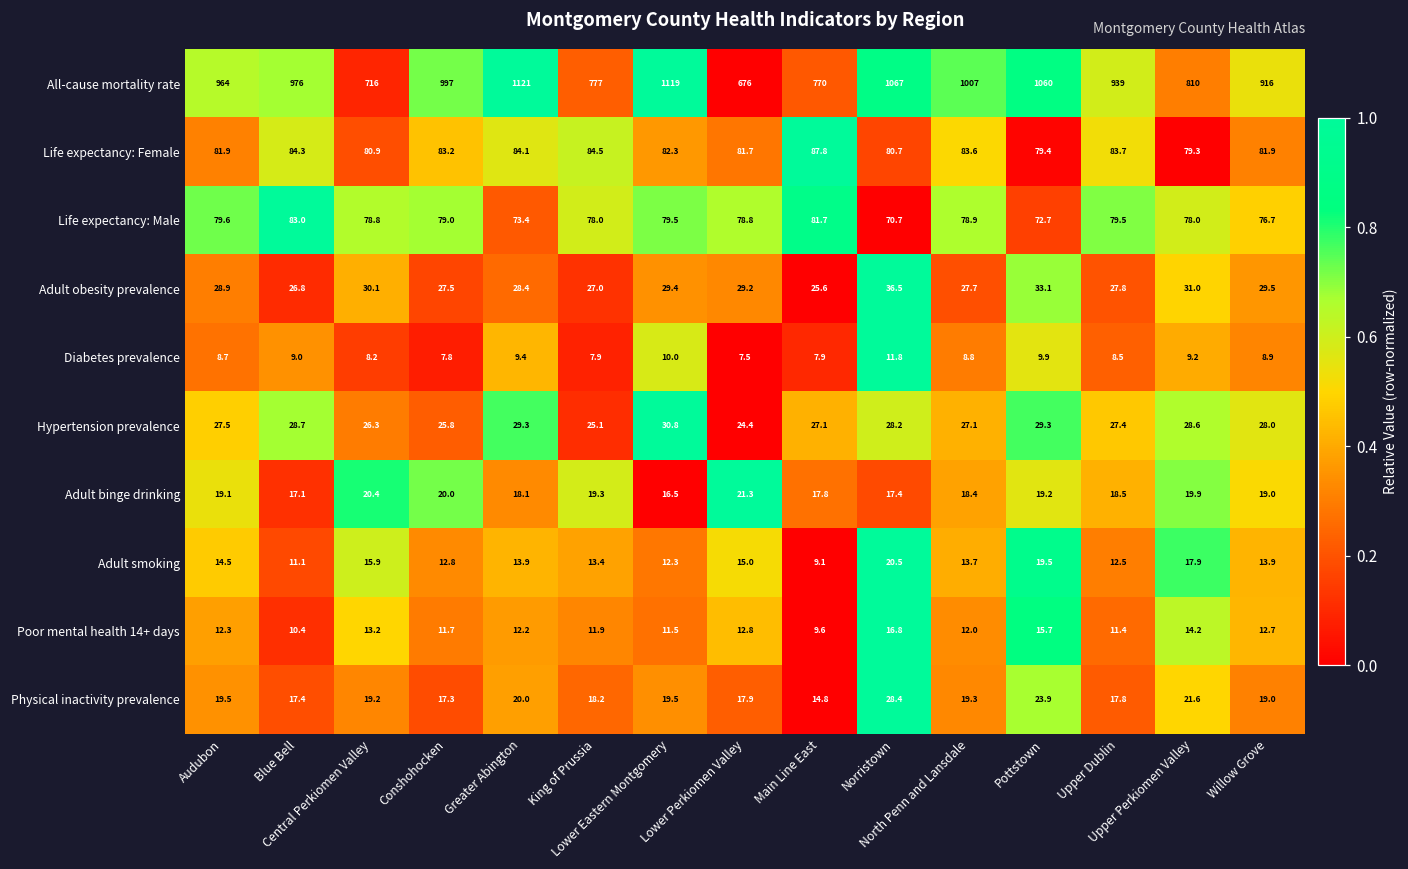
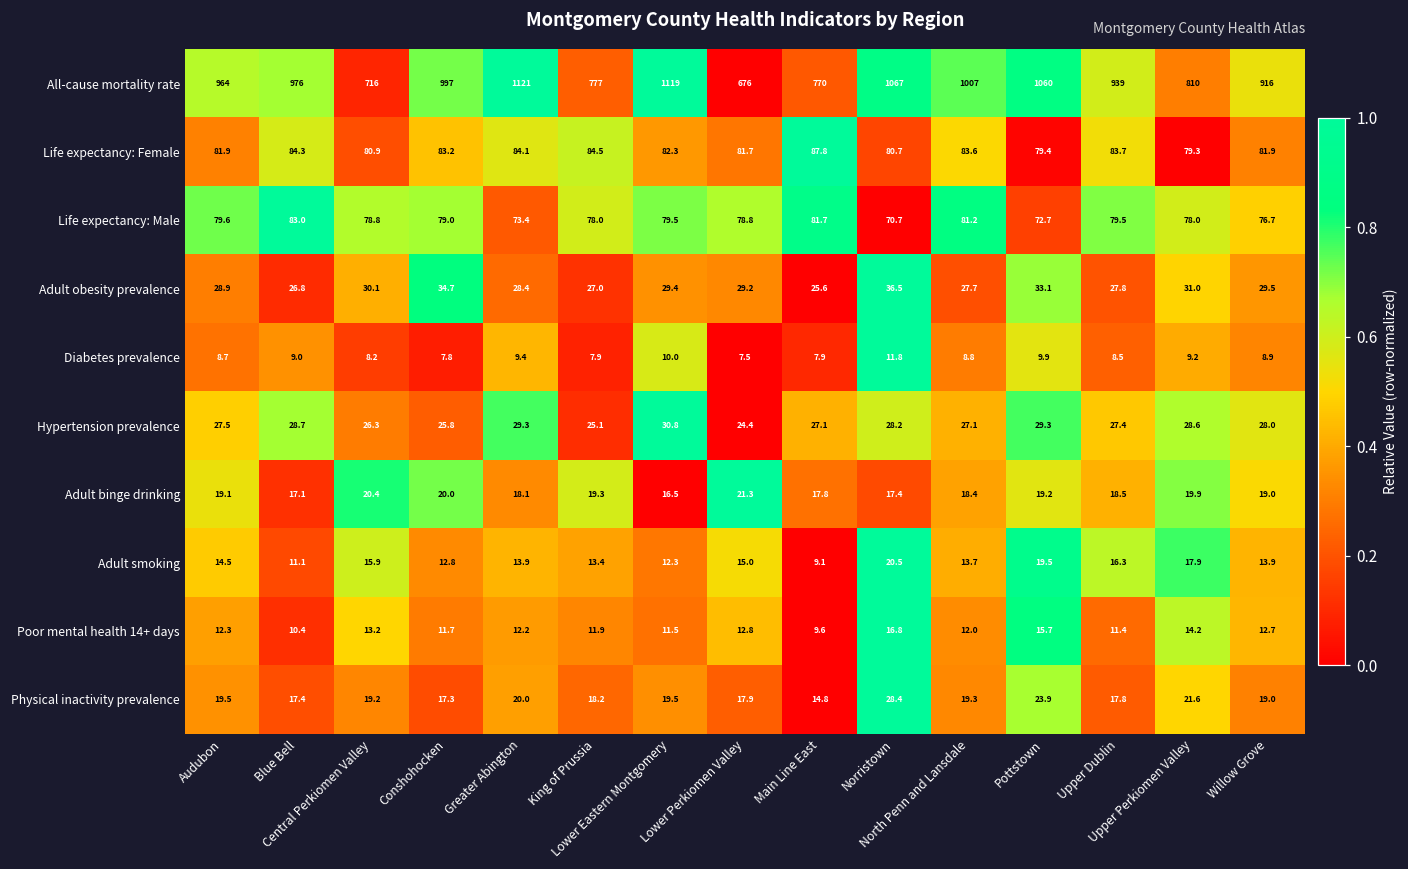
Life expectancy: Male, North Penn and Lansdale: 78.9 -> 81.2
Adult obesity prevalence, Conshohocken: 27.5 -> 34.7
Adult smoking, Upper Dublin: 12.5 -> 16.3
